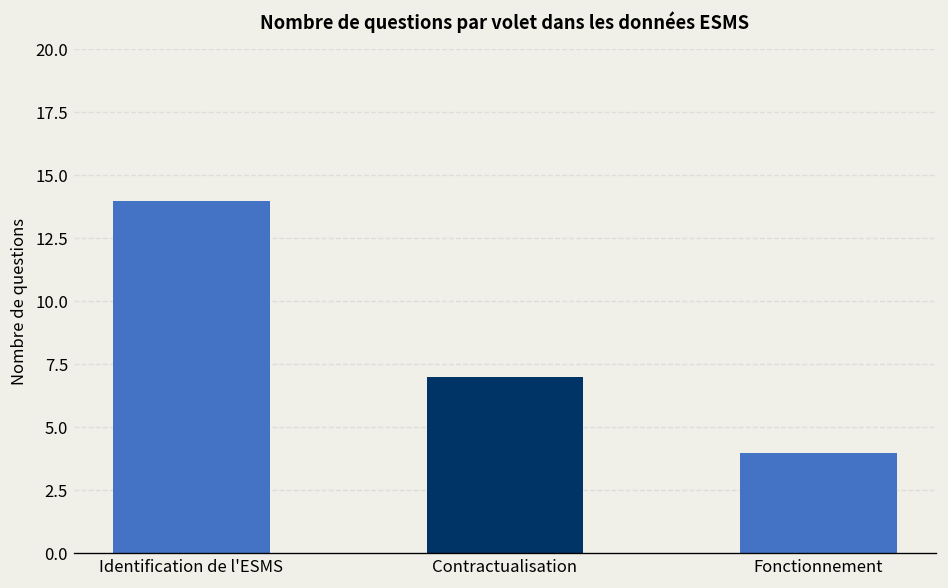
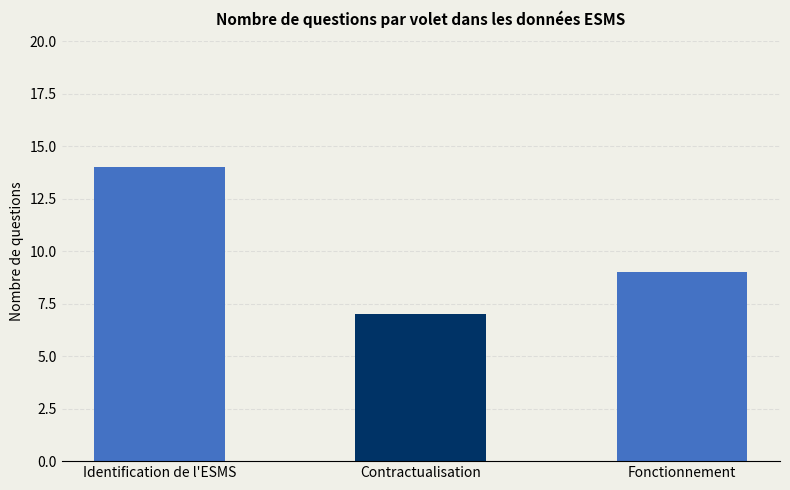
Fonctionnement: 4 -> 9
